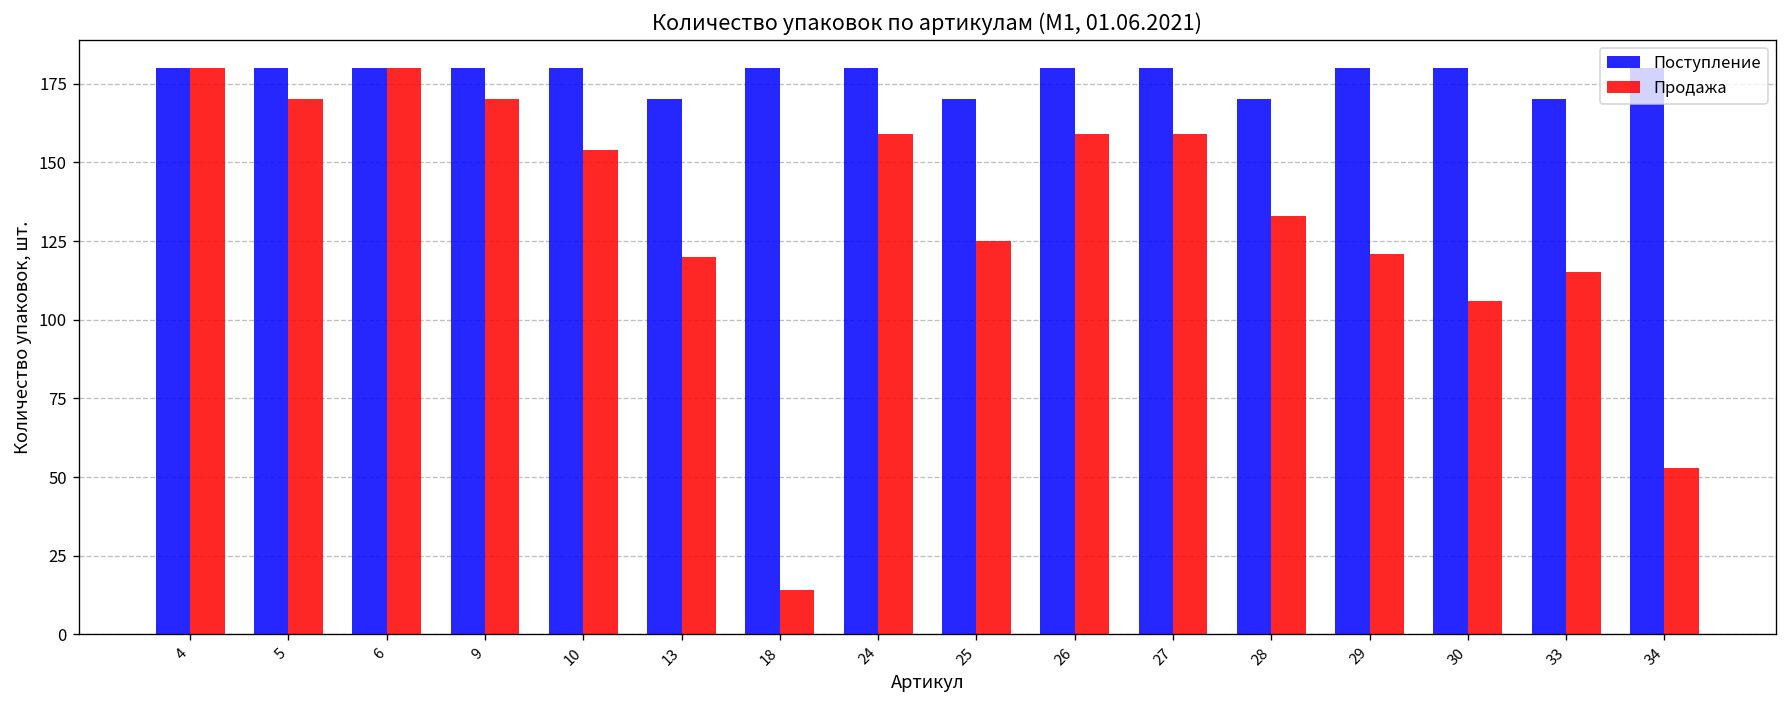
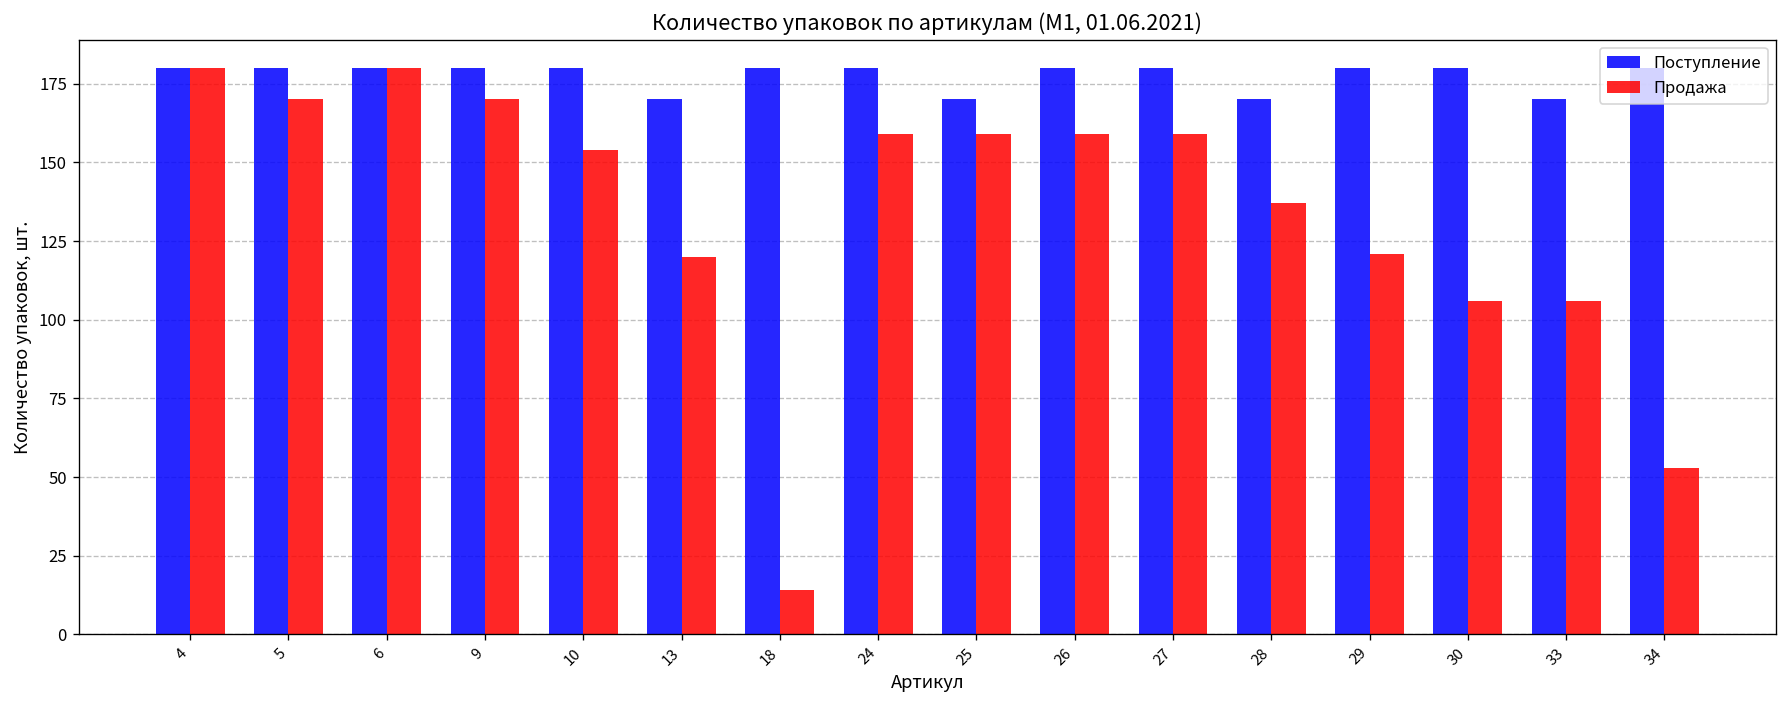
Продажа, 25: 125 -> 159
Продажа, 28: 133 -> 137
Продажа, 33: 115 -> 106
